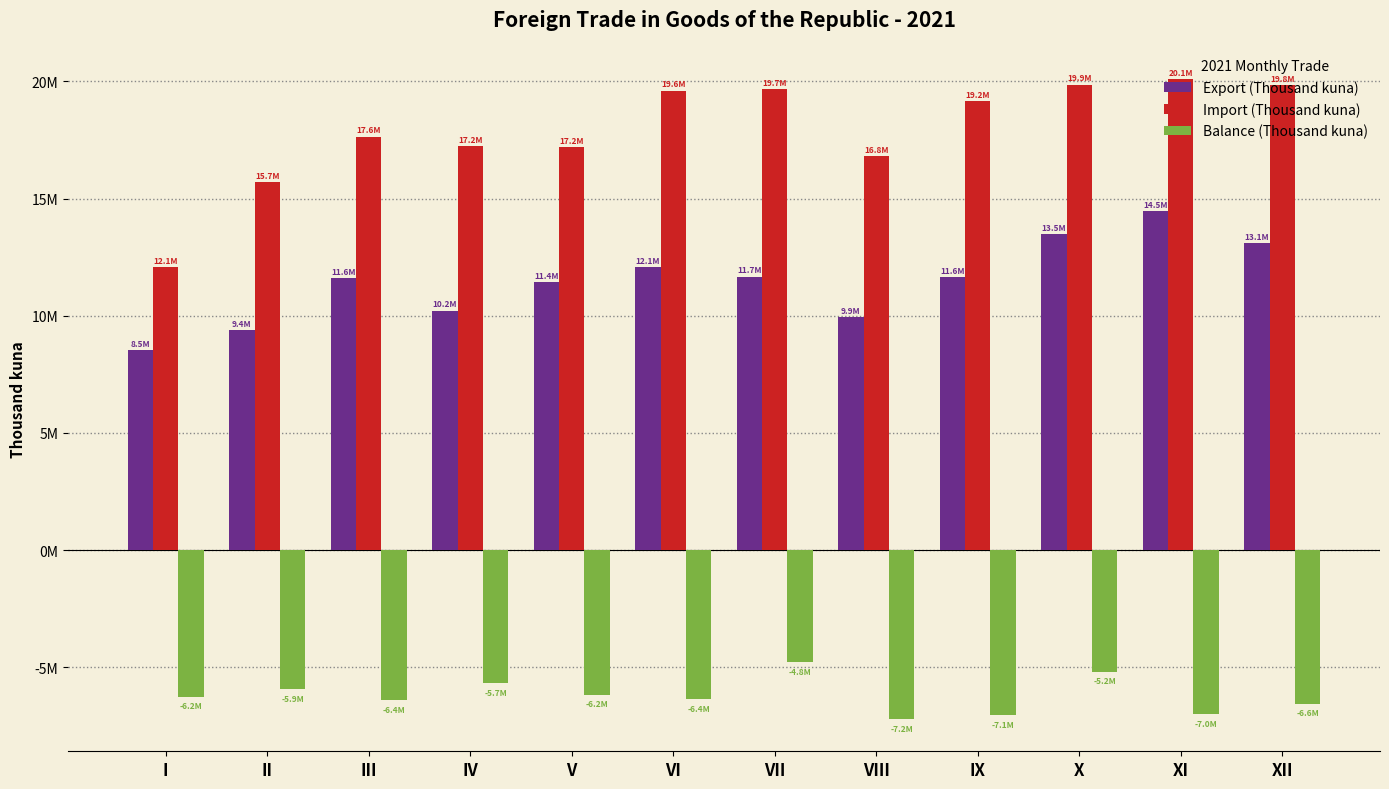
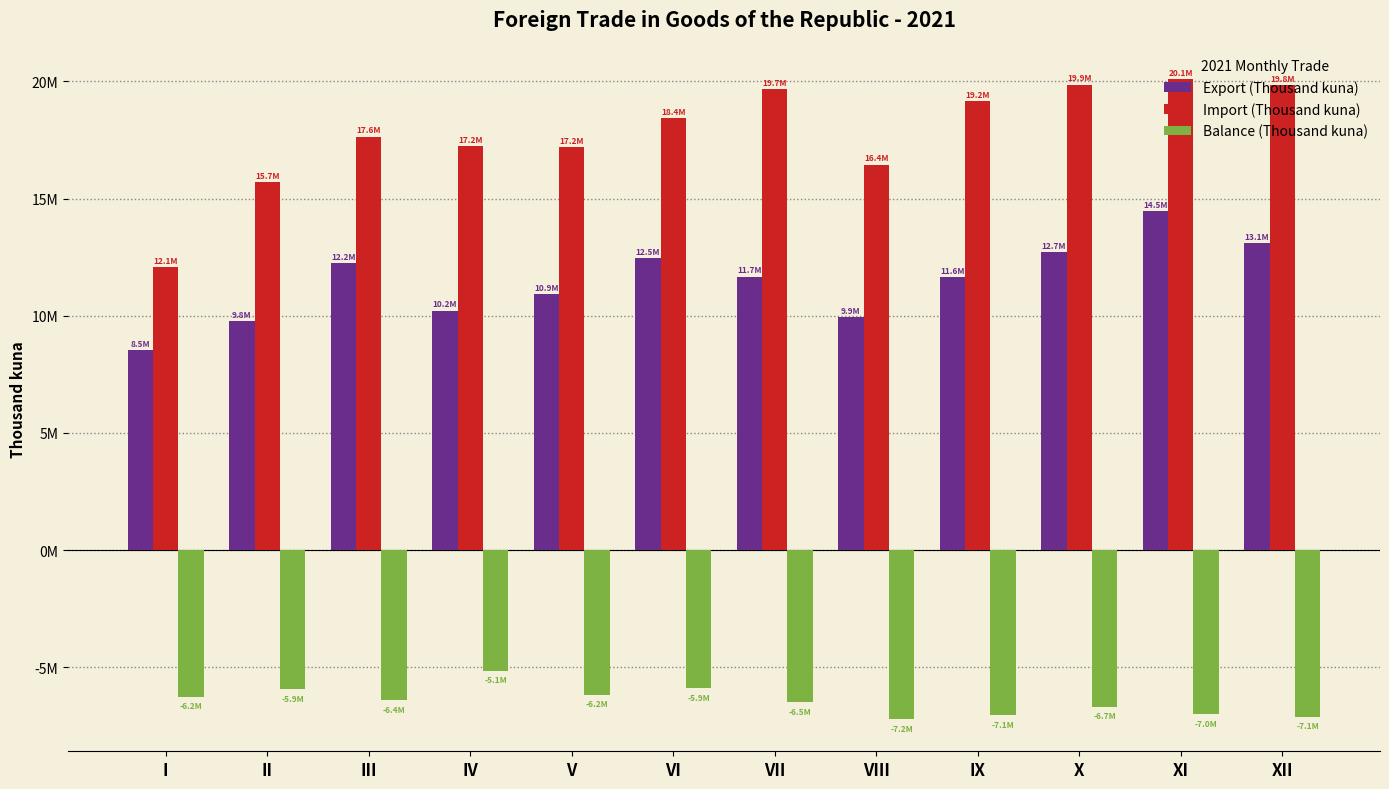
Export (Thousand kuna), II: 9.4M -> 9.8M
Export (Thousand kuna), III: 11.6M -> 12.2M
Balance (Thousand kuna), IV: -5.7M -> -5.1M
Export (Thousand kuna), V: 11.4M -> 10.9M
Export (Thousand kuna), VI: 12.1M -> 12.5M
Import (Thousand kuna), VI: 19.6M -> 18.4M
Balance (Thousand kuna), VI: -6.4M -> -5.9M
Balance (Thousand kuna), VII: -4.8M -> -6.5M
Import (Thousand kuna), VIII: 16.8M -> 16.4M
Export (Thousand kuna), X: 13.5M -> 12.7M
Balance (Thousand kuna), X: -5.2M -> -6.7M
Balance (Thousand kuna), XII: -6.6M -> -7.1M
